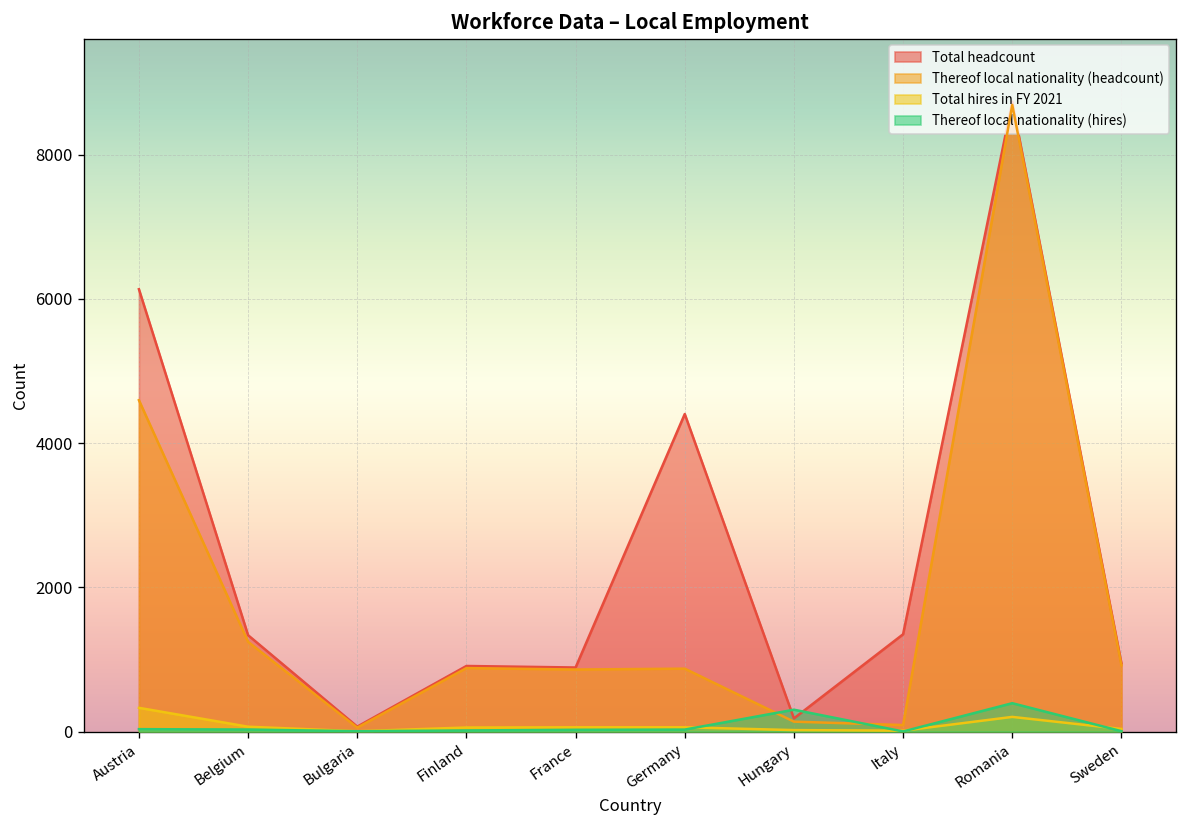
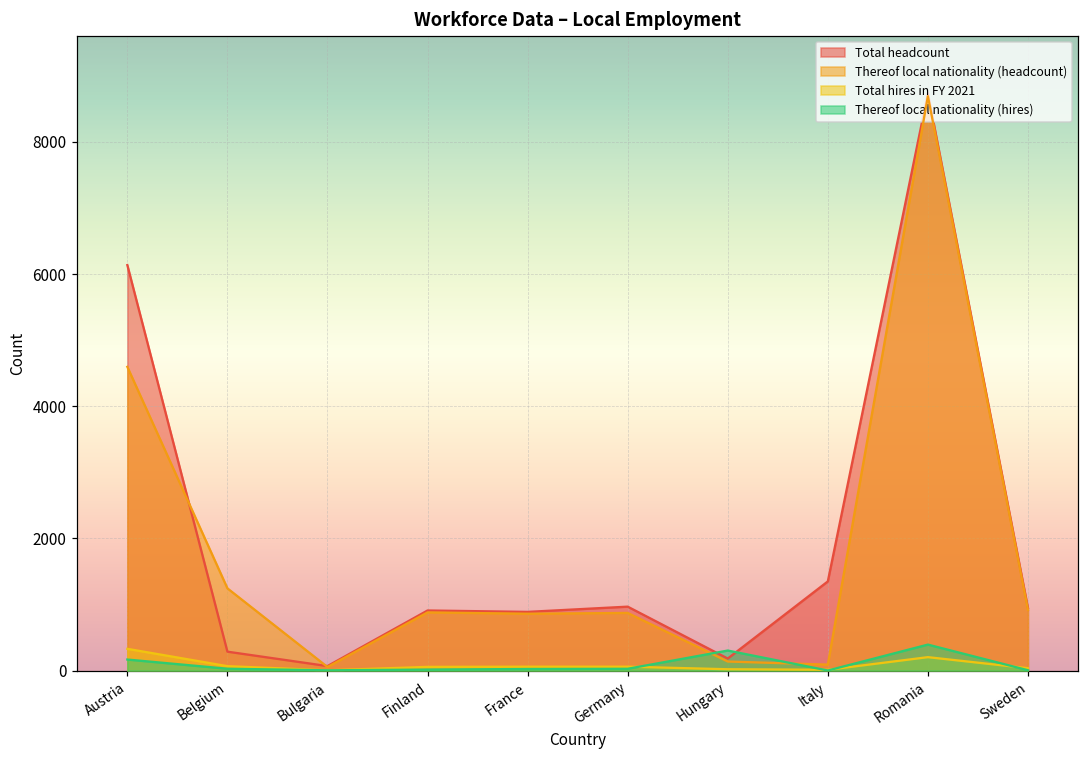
Thereof local nationality (hires), Austria: 0 -> 200
Total headcount, Belgium: 1300 -> 300
Total headcount, Germany: 4400 -> 1000
